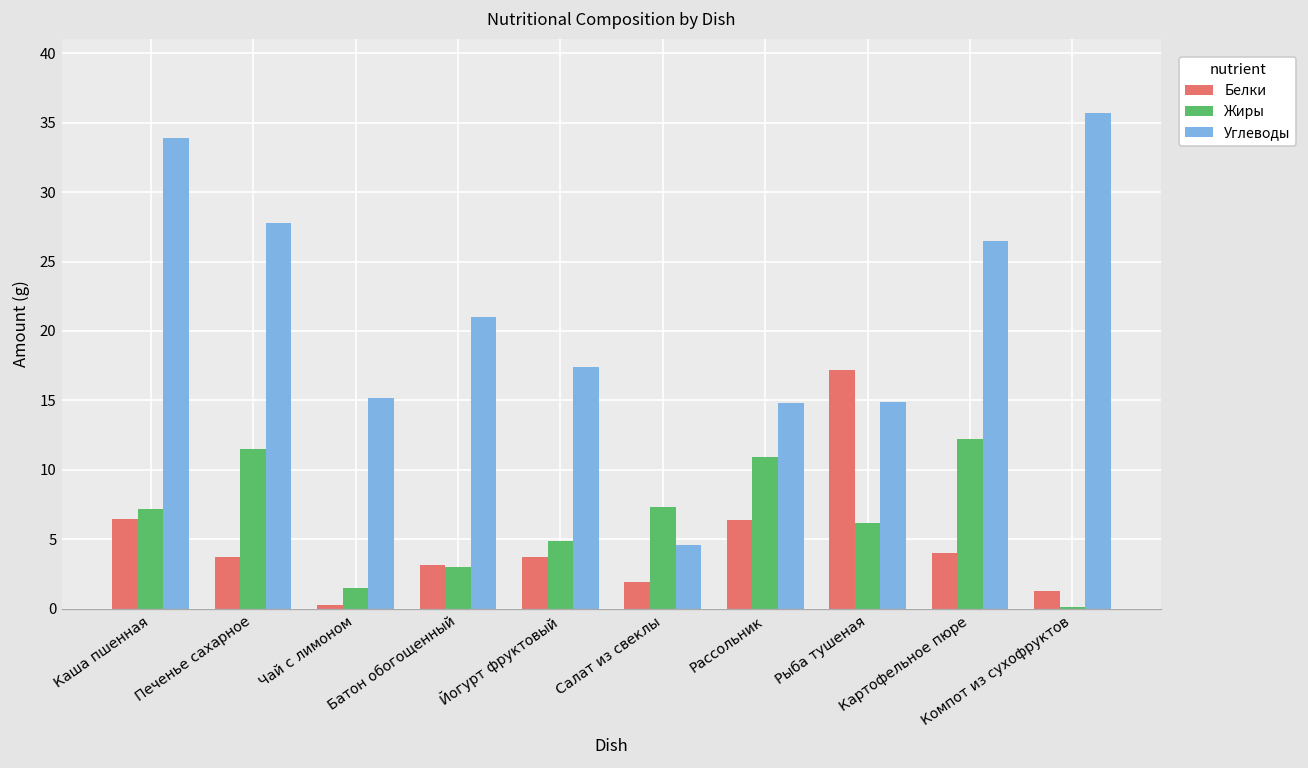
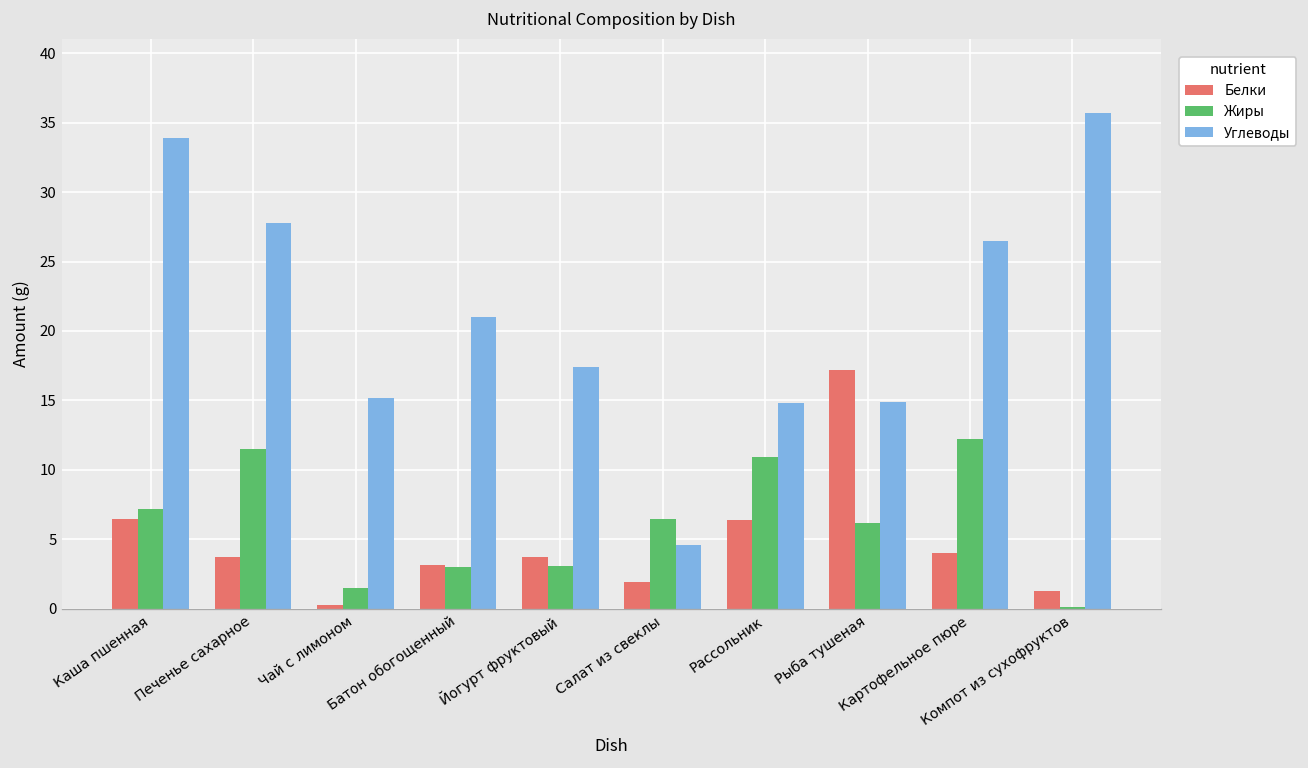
Жиры, Йогурт фруктовый: 4.9 -> 3.1
Жиры, Салат из свеклы: 7.3 -> 6.5
